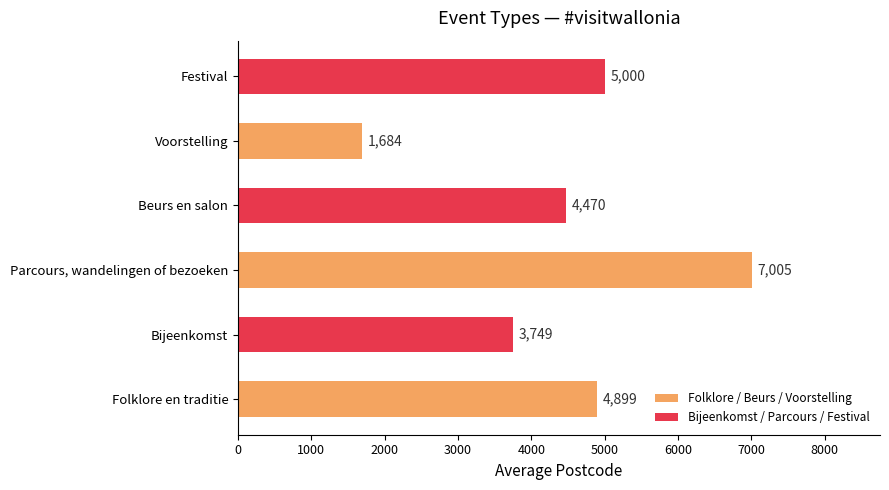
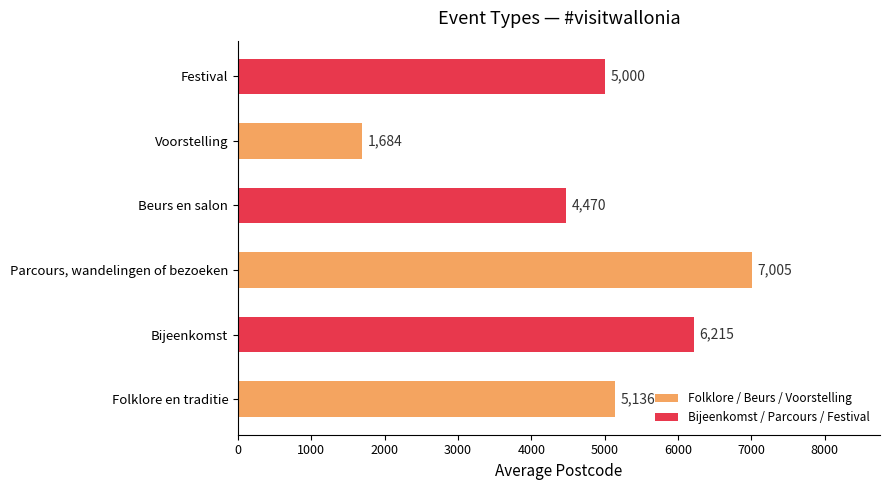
Bijeenkomst: 3,749 -> 6,215
Folklore en traditie: 4,899 -> 5,136
